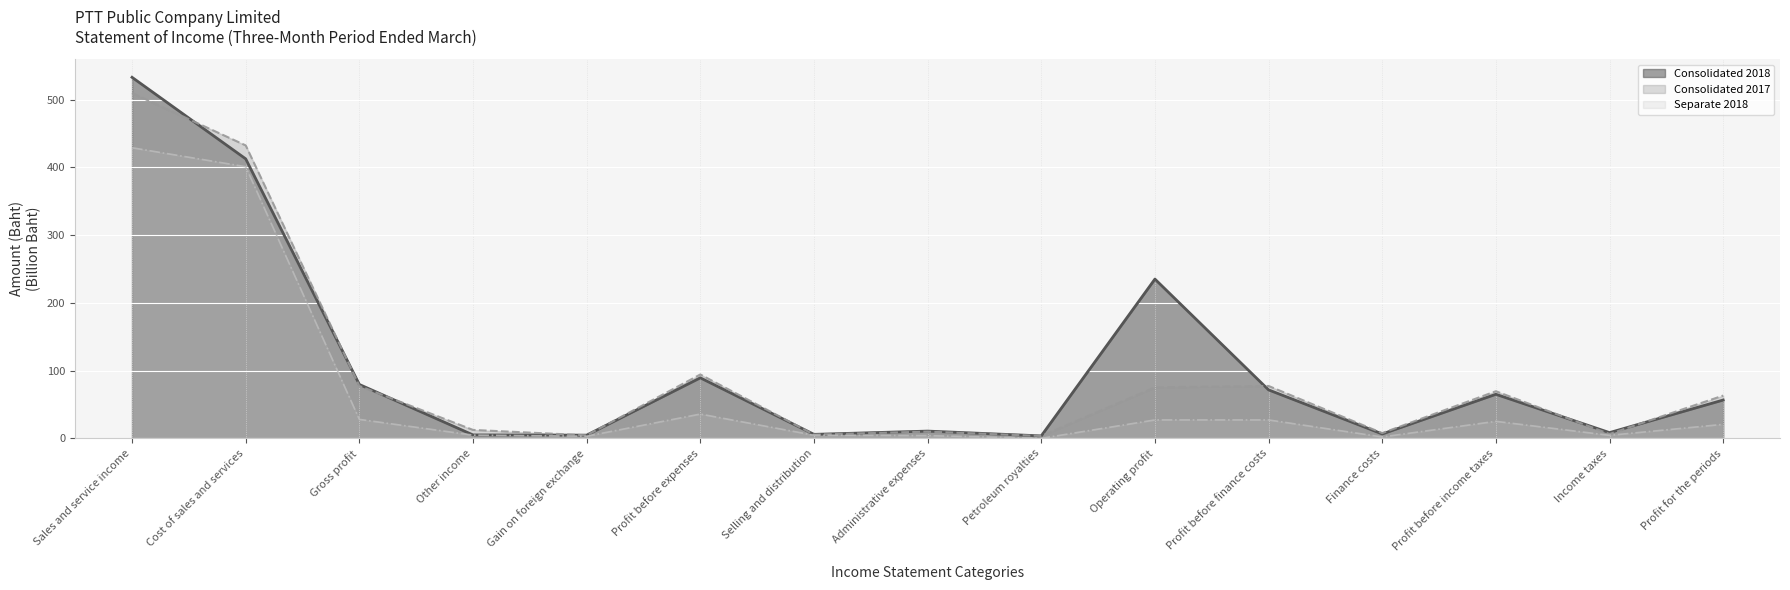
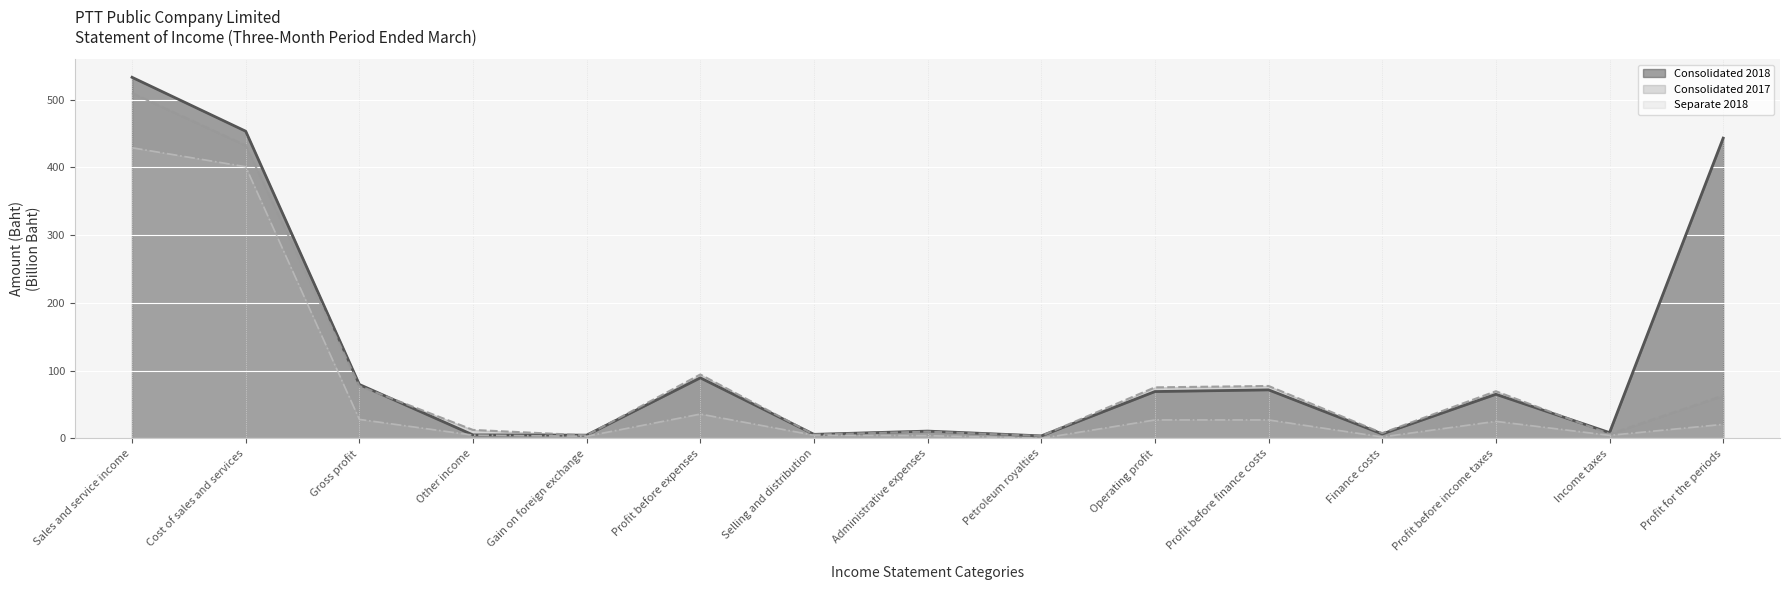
Consolidated 2018, Cost of sales and services: 410 -> 450
Consolidated 2018, Operating profit: 240 -> 70
Consolidated 2018, Profit for the periods: 60 -> 440
